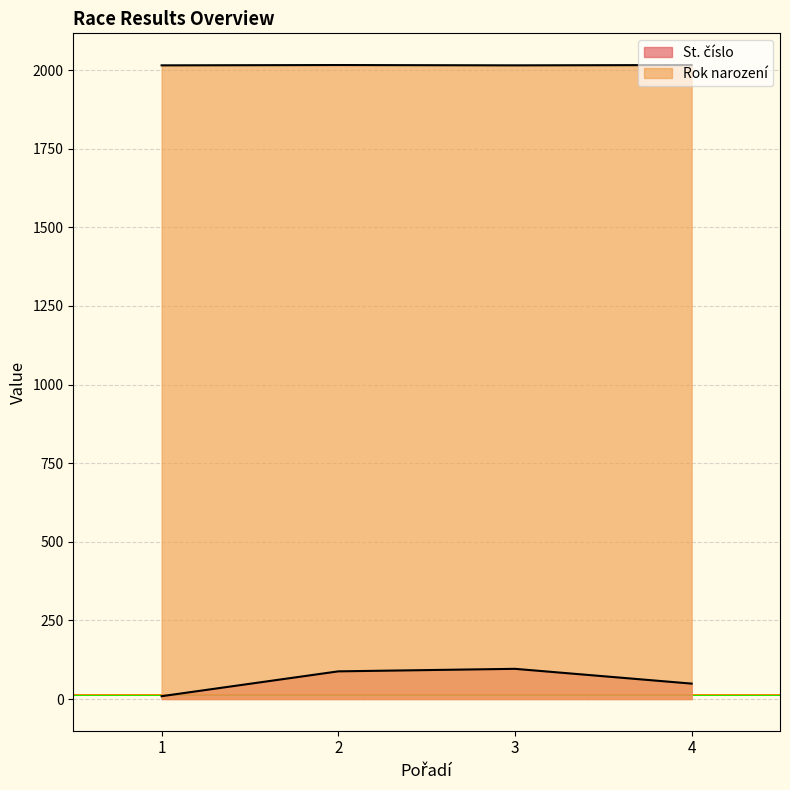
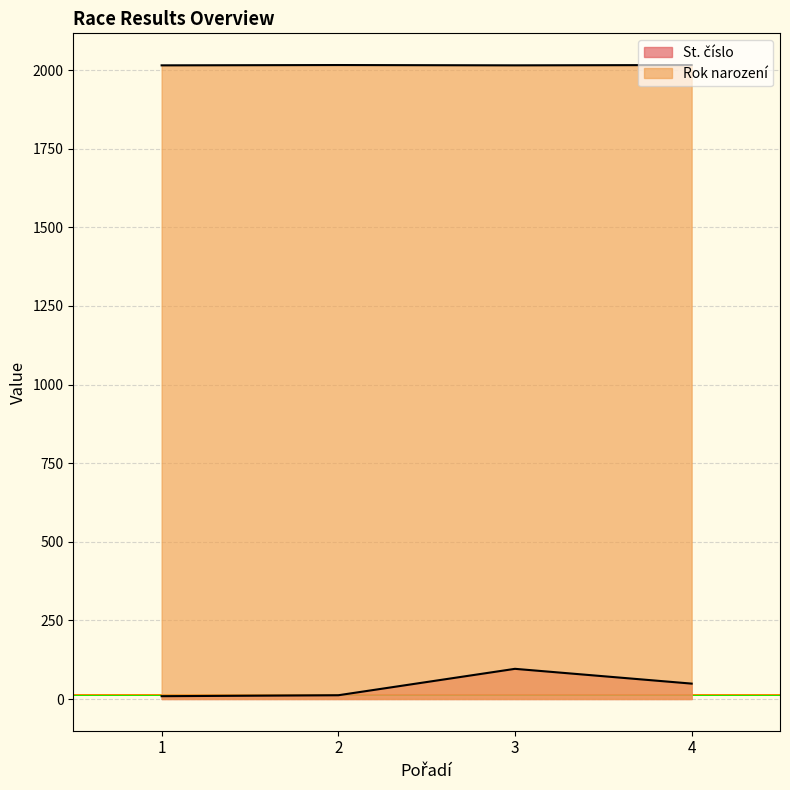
St. číslo, 2: 90 -> 10
